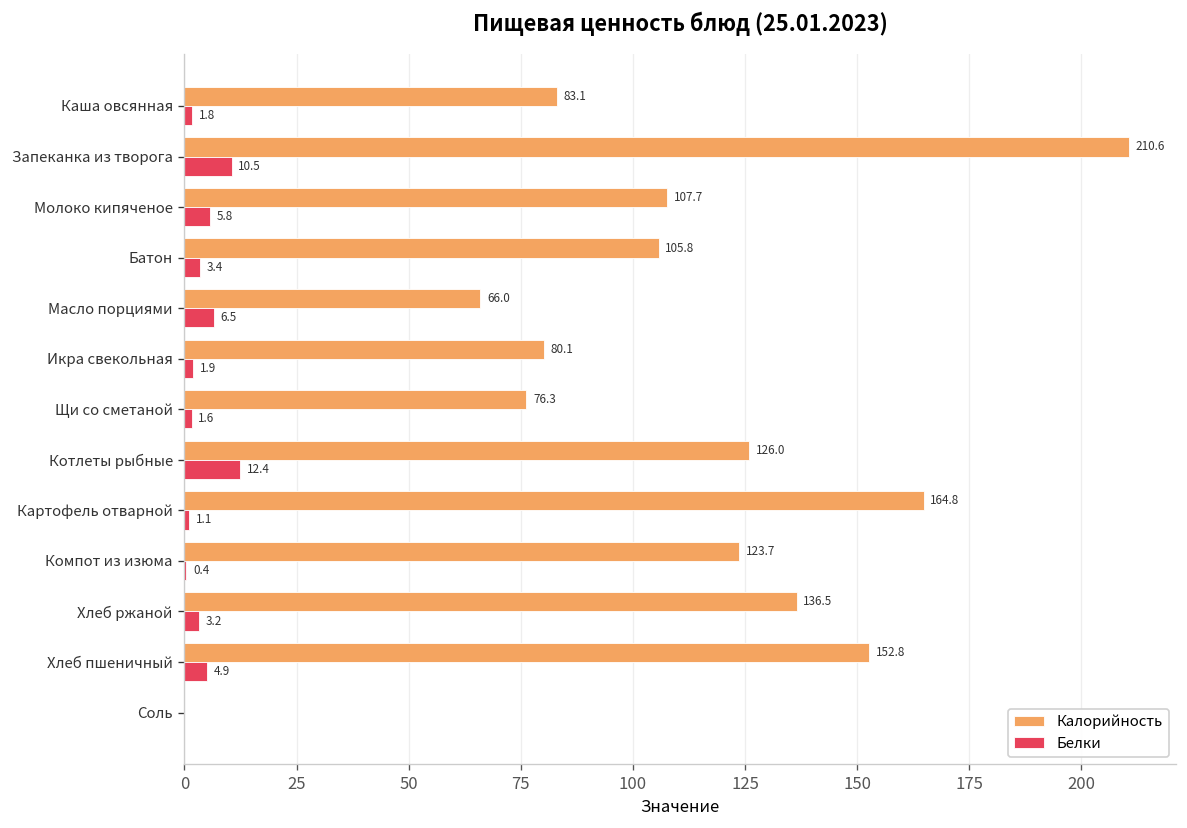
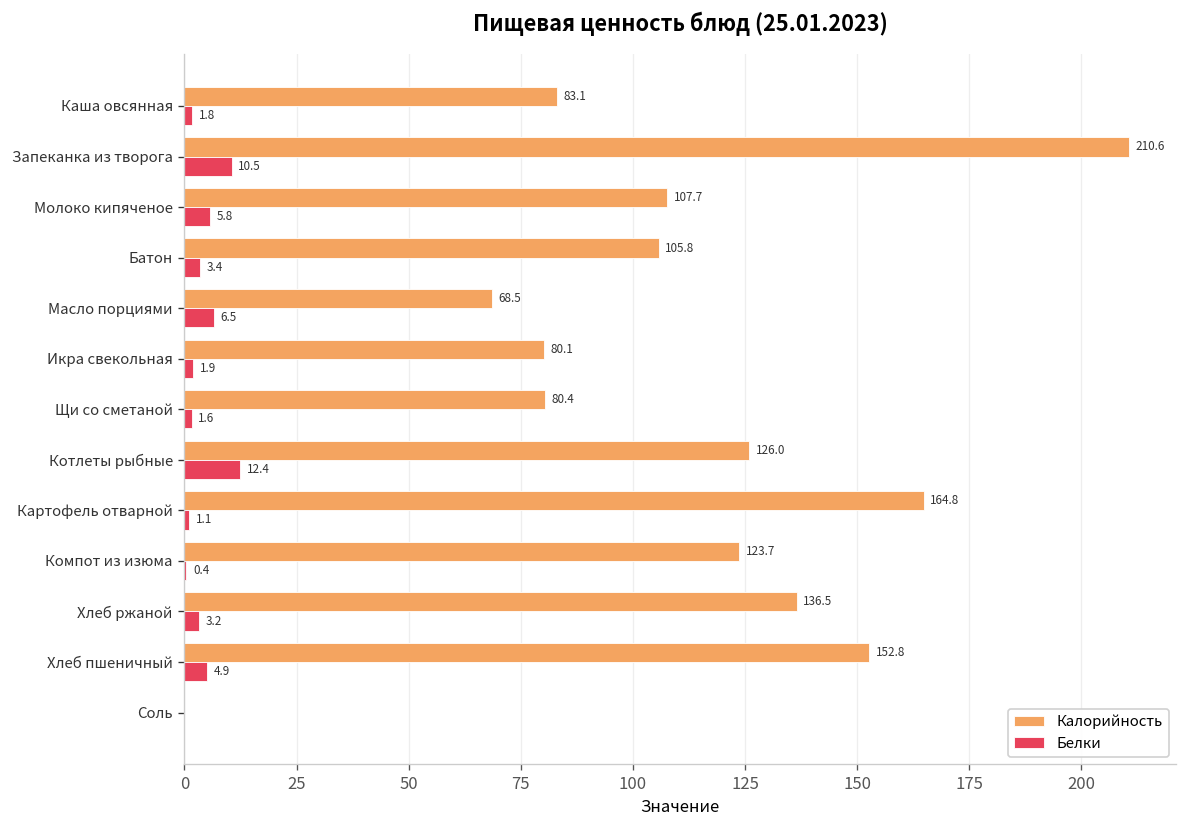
Калорийность, Масло порциями: 66.0 -> 68.5
Калорийность, Щи со сметаной: 76.3 -> 80.4
